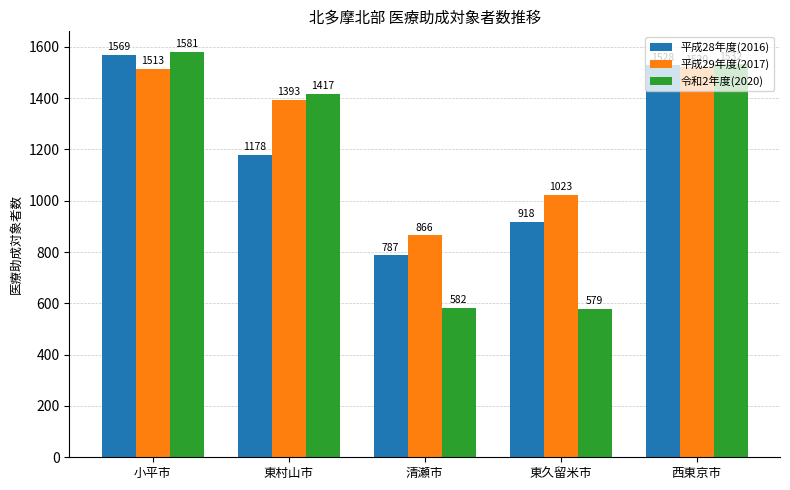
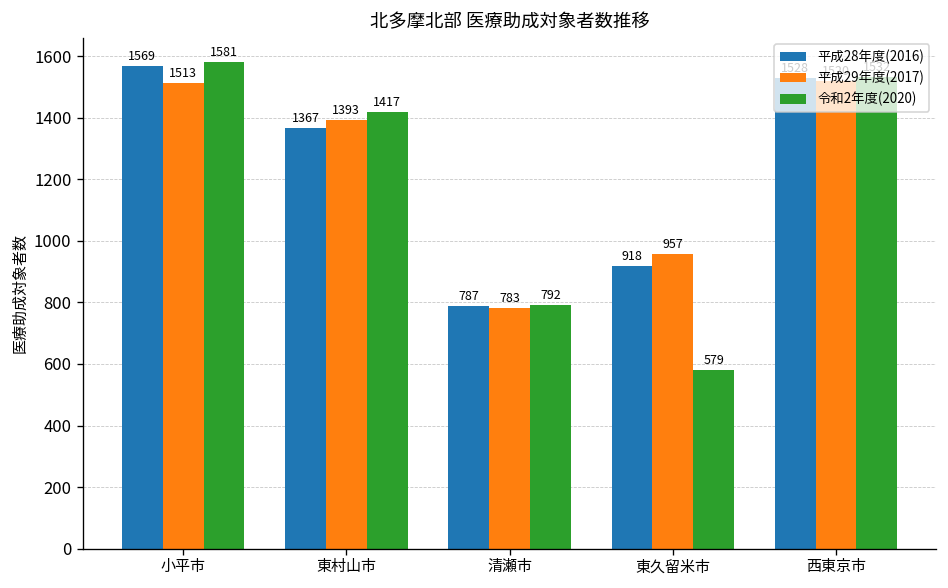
平成28年度(2016), 東村山市: 1178 -> 1367
平成29年度(2017), 清瀬市: 866 -> 783
令和2年度(2020), 清瀬市: 582 -> 792
平成29年度(2017), 東久留米市: 1023 -> 957
